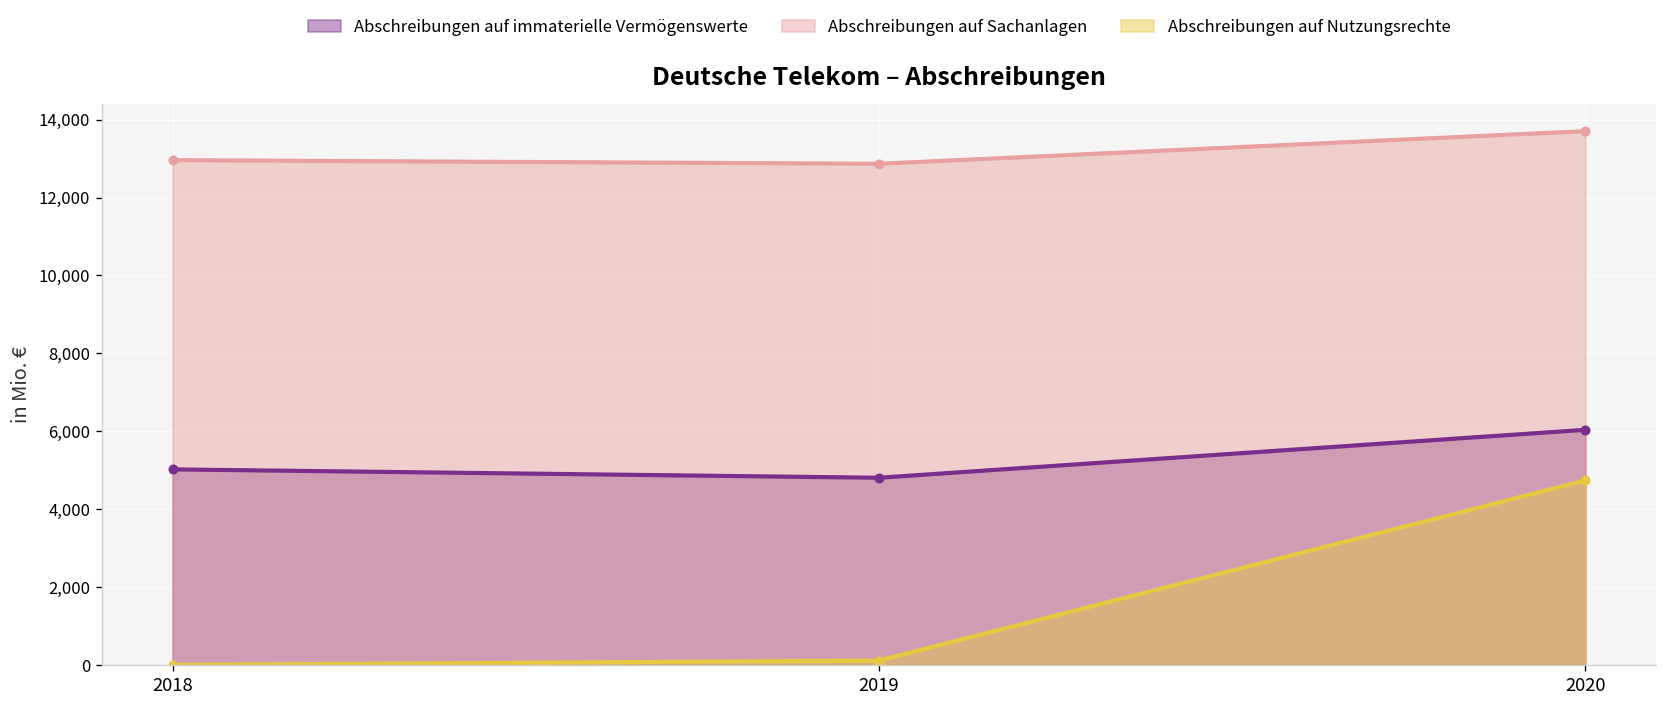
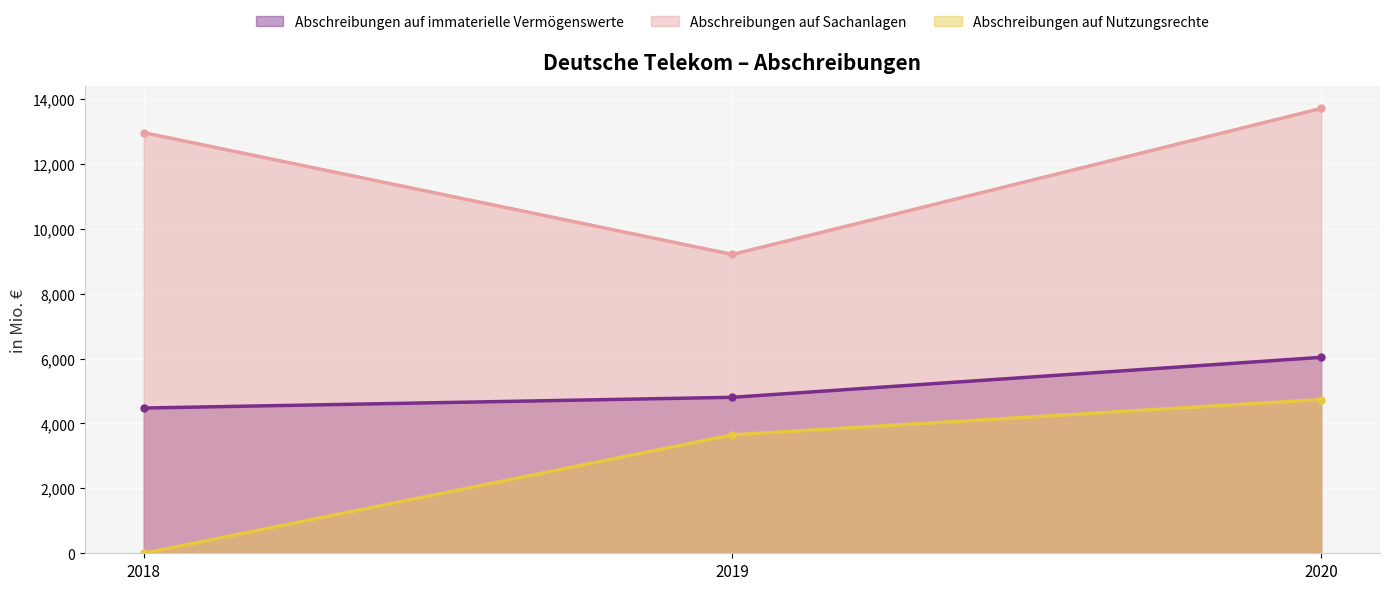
Abschreibungen auf immaterielle Vermögenswerte, 2018: 5,000 -> 4,500
Abschreibungen auf Sachanlagen, 2019: 12,900 -> 9,200
Abschreibungen auf Nutzungsrechte, 2019: 100 -> 3,600
